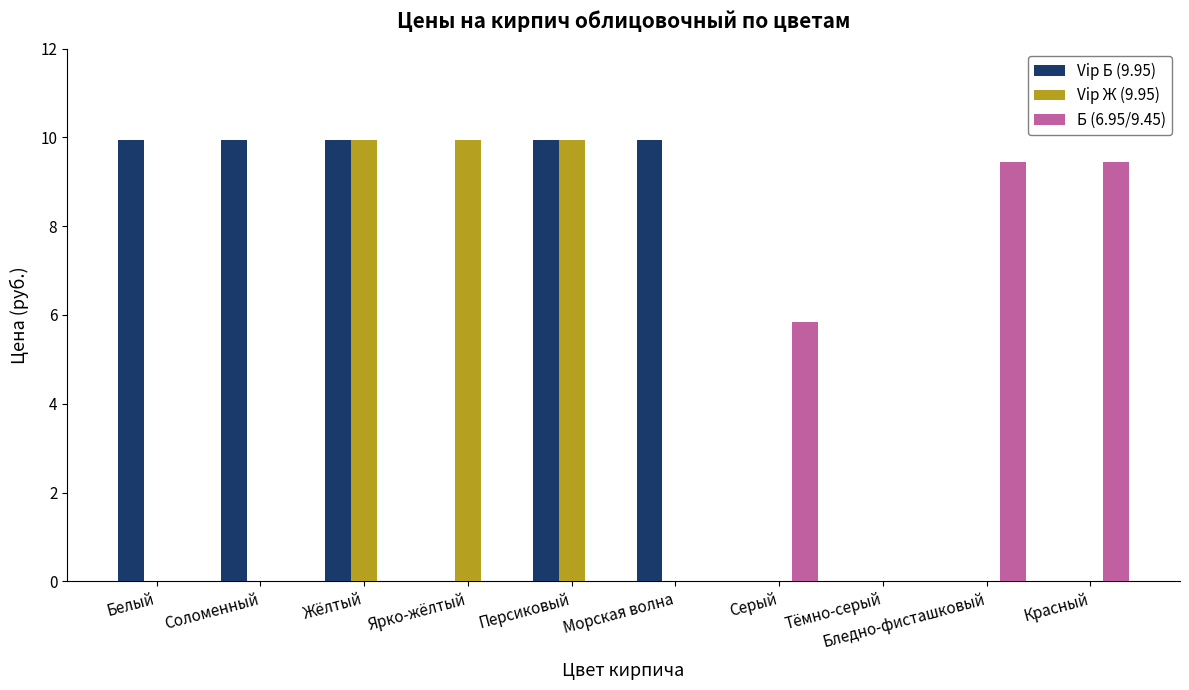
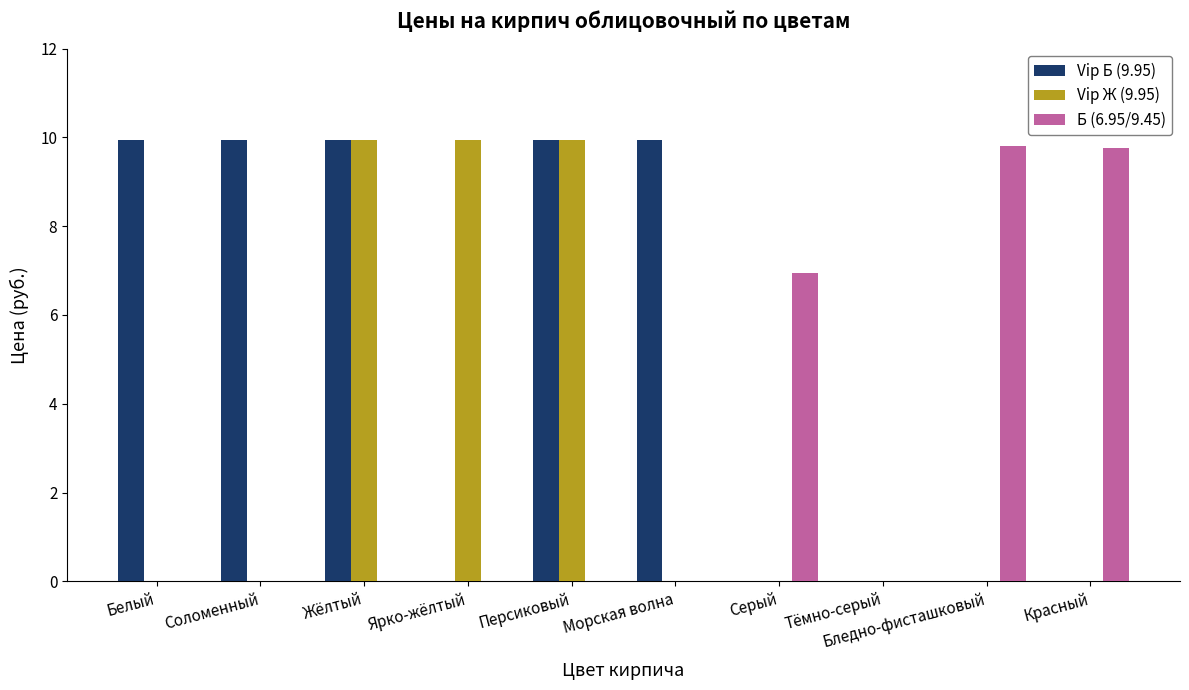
Б (6.95/9.45), Серый: 5.8 -> 7.0
Б (6.95/9.45), Бледно-фисташковый: 9.5 -> 9.8
Б (6.95/9.45), Красный: 9.5 -> 9.8
